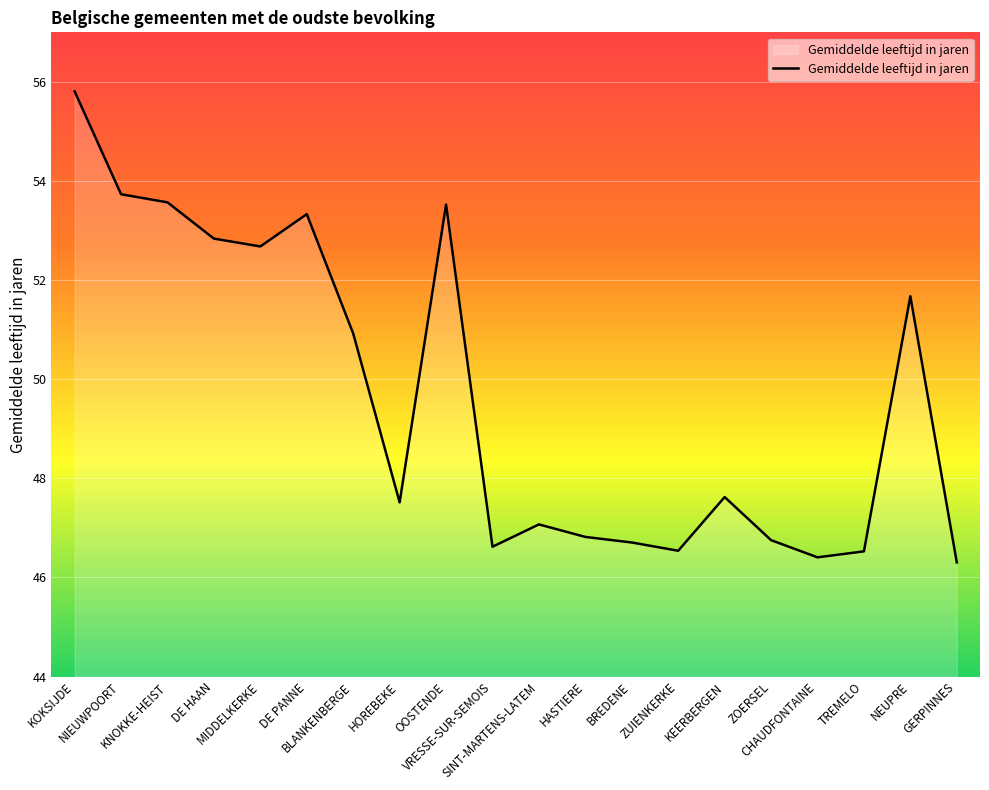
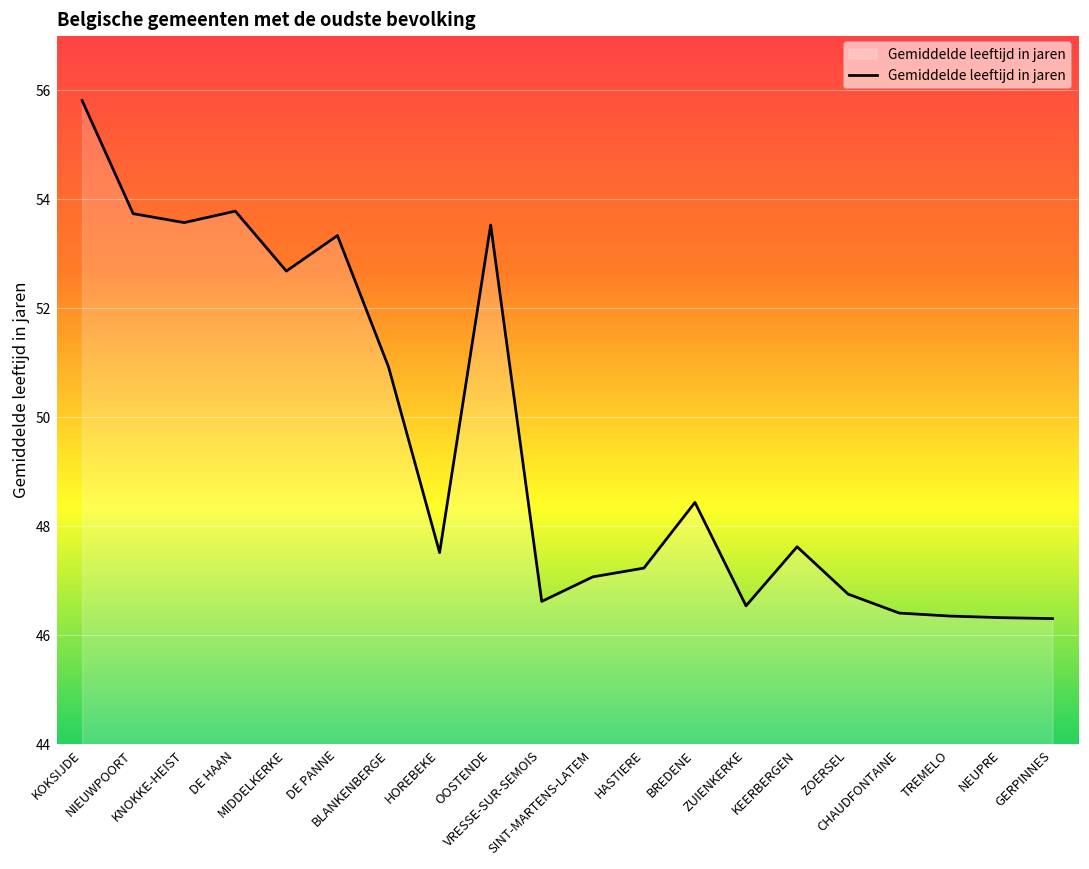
DE HAAN: 52.8 -> 53.8
HASTIERE: 46.8 -> 47.2
BREDENE: 46.7 -> 48.4
TREMELO: 46.5 -> 46.4
NEUPRE: 51.7 -> 46.3
